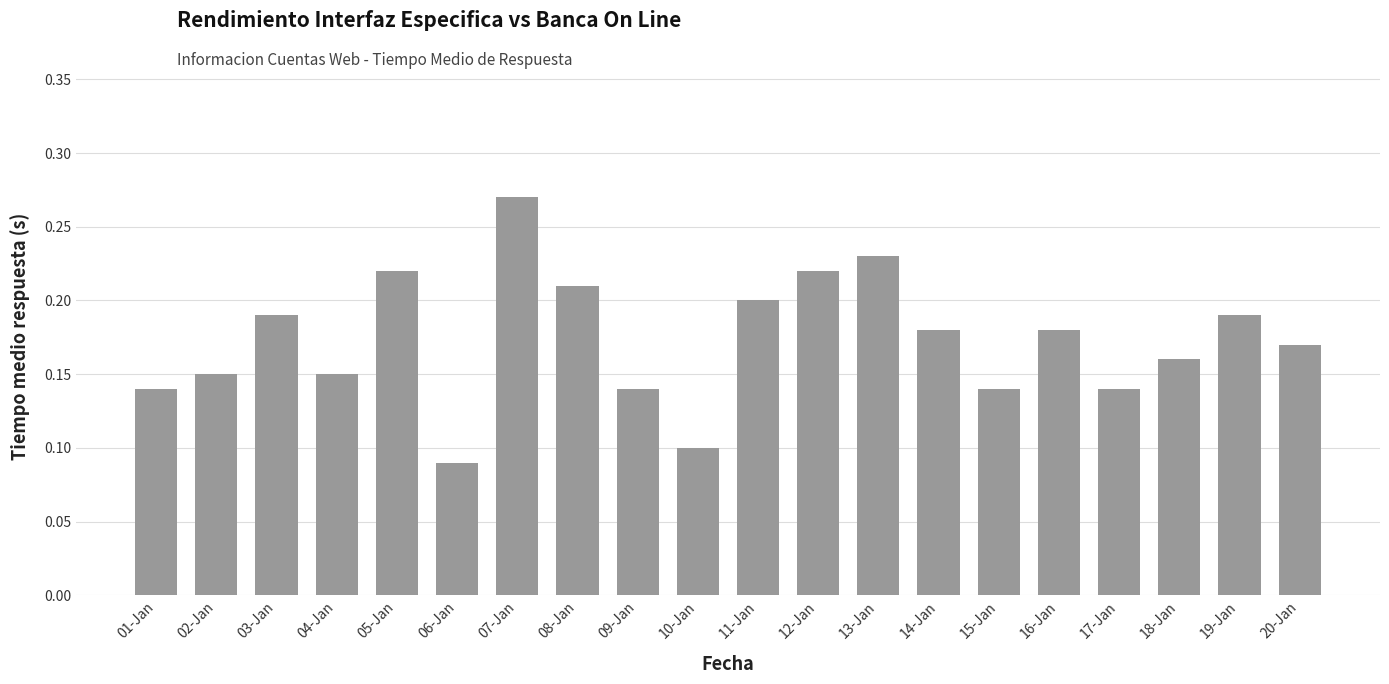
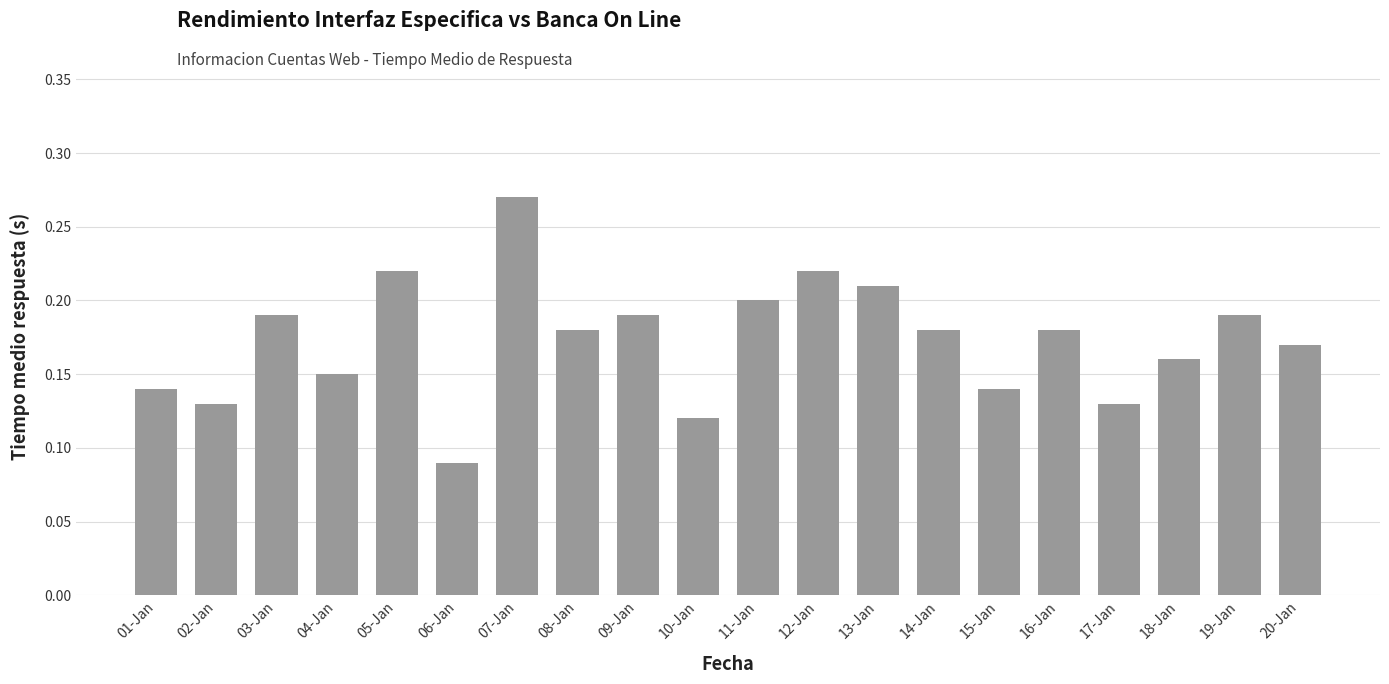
02-Jan: 0.15 -> 0.13
08-Jan: 0.21 -> 0.18
09-Jan: 0.14 -> 0.19
10-Jan: 0.10 -> 0.12
13-Jan: 0.23 -> 0.21
17-Jan: 0.14 -> 0.13
